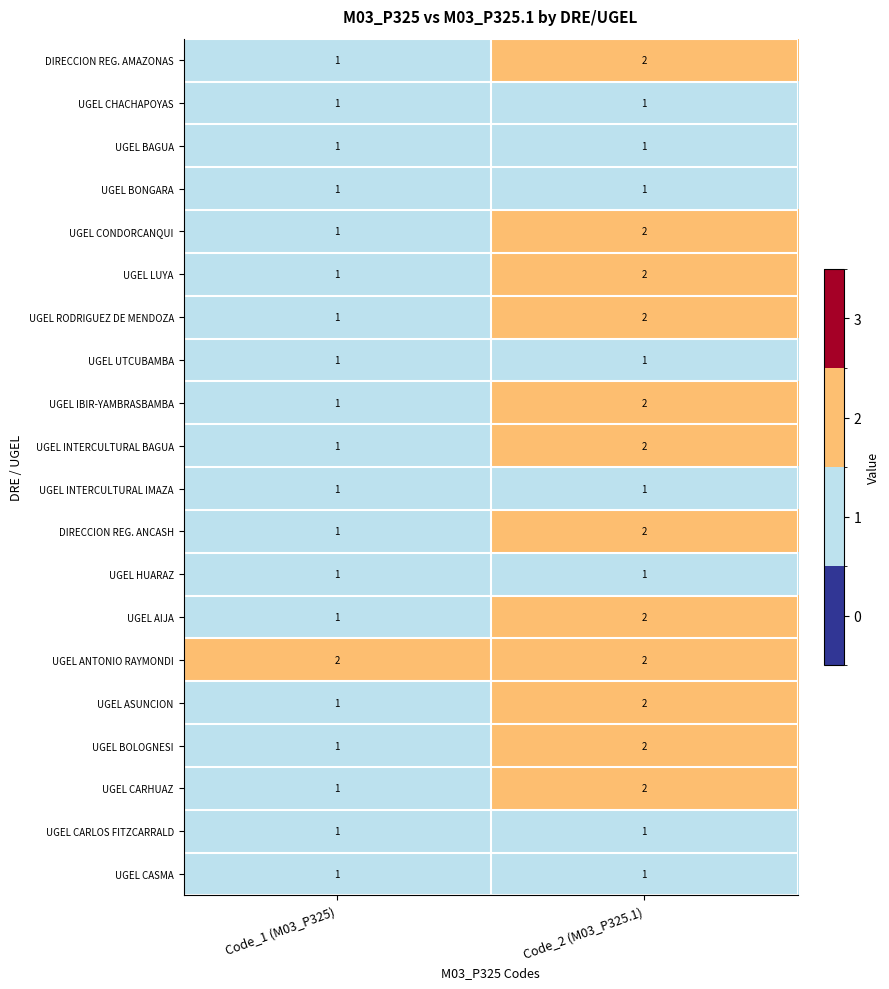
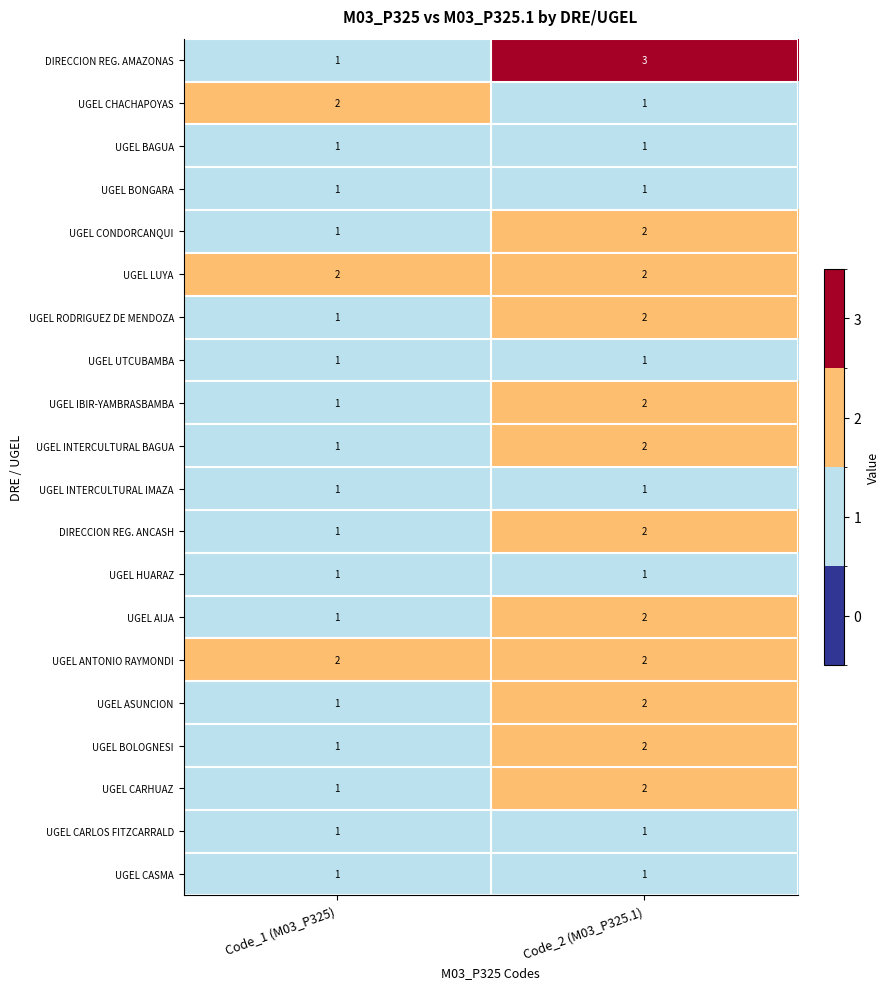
DIRECCION REG. AMAZONAS, Code_2 (M03_P325.1): 2 -> 3
UGEL CHACHAPOYAS, Code_1 (M03_P325): 1 -> 2
UGEL LUYA, Code_1 (M03_P325): 1 -> 2
